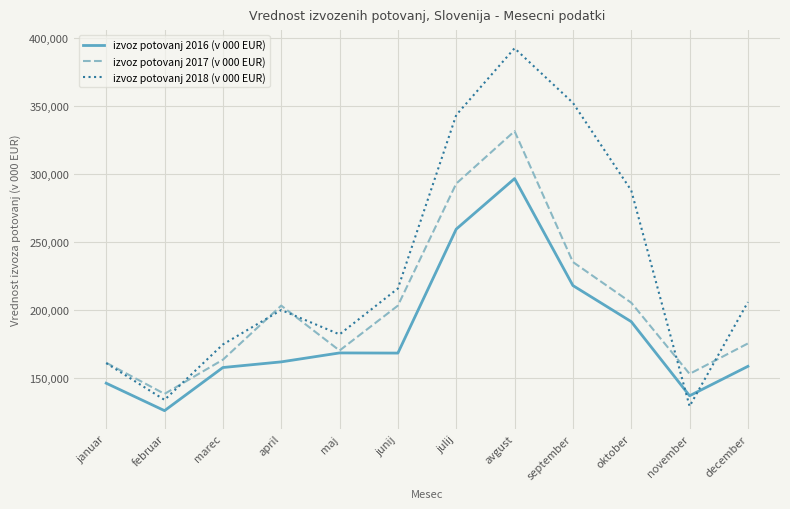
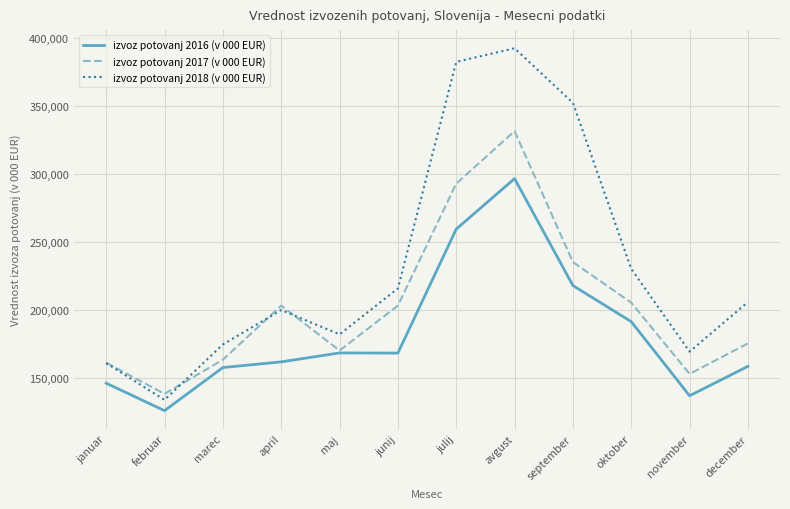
izvoz potovanj 2018 (v 000 EUR), julij: 344,000 -> 383,000
izvoz potovanj 2018 (v 000 EUR), oktober: 288,000 -> 230,000
izvoz potovanj 2018 (v 000 EUR), november: 129,000 -> 169,000
